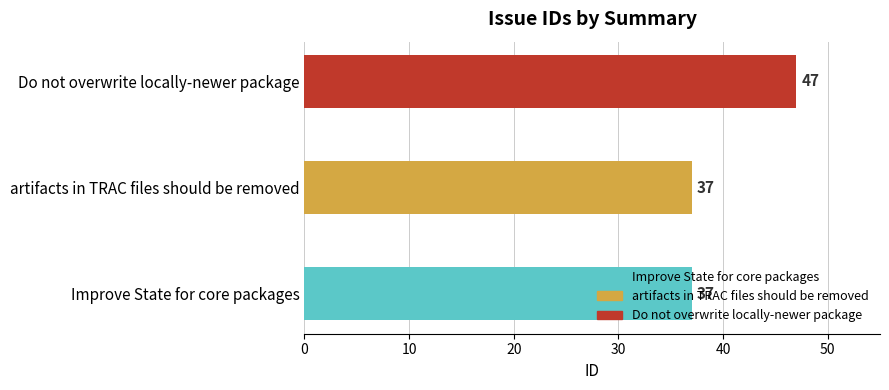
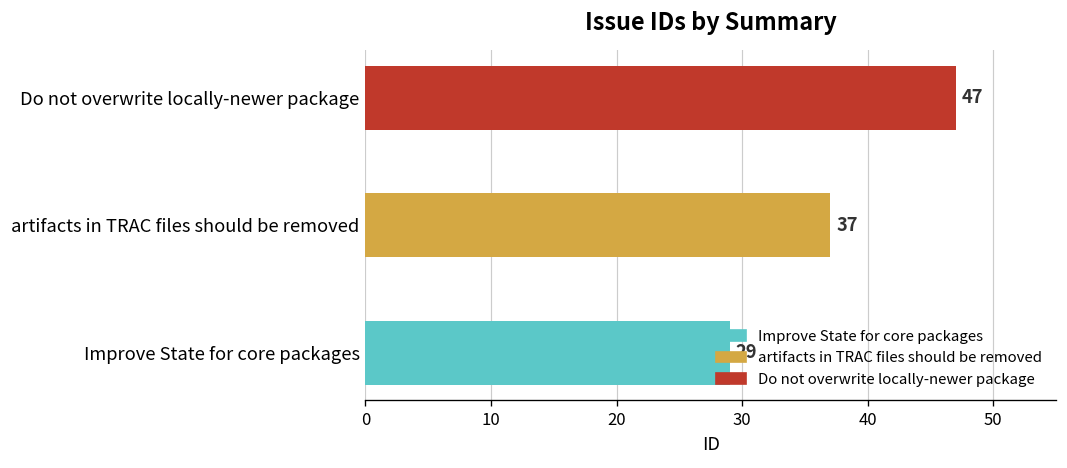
Improve State for core packages: 37 -> 29
